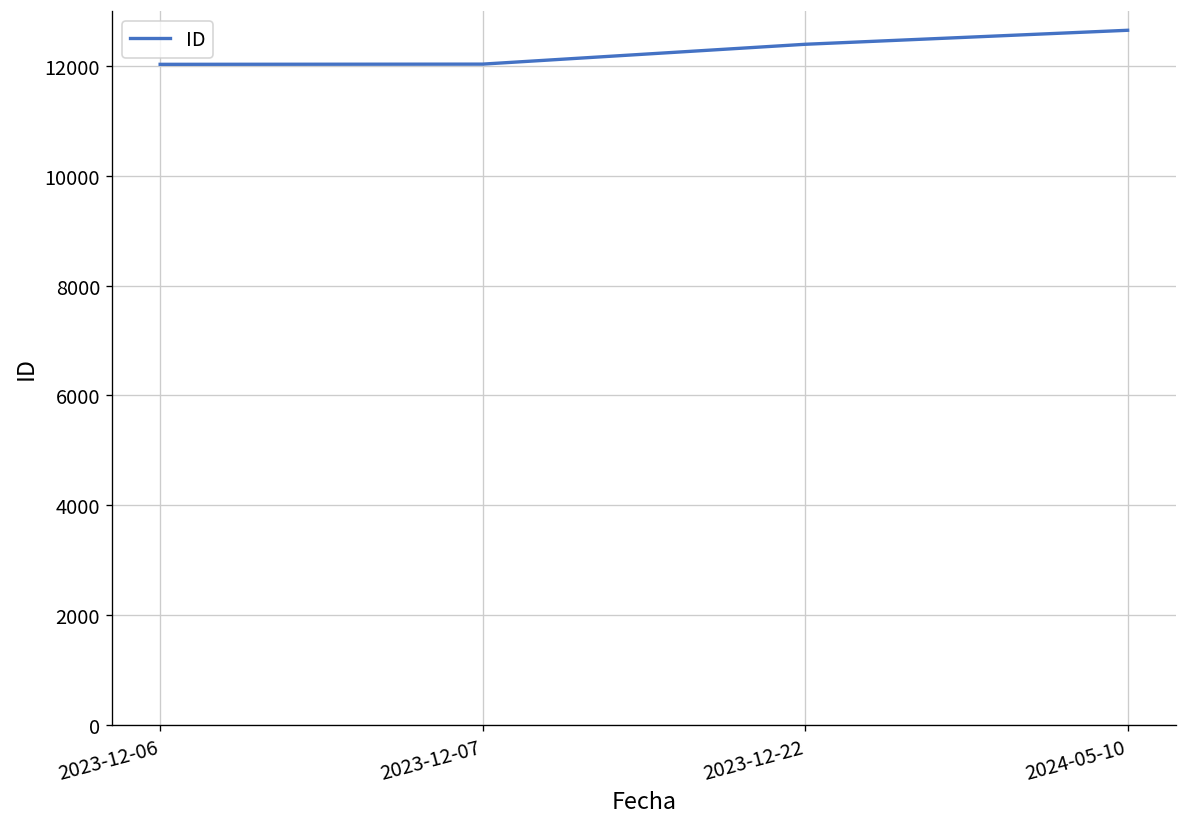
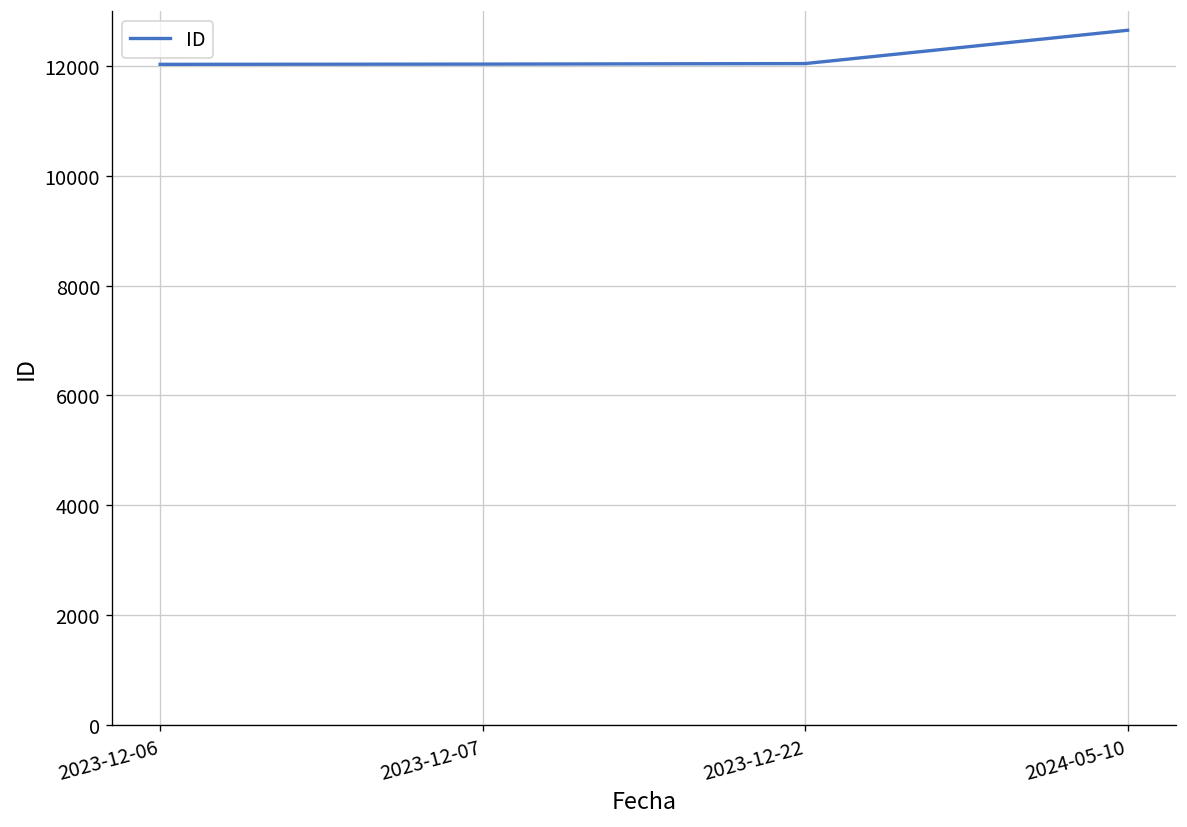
2023-12-22: 12400 -> 12000
